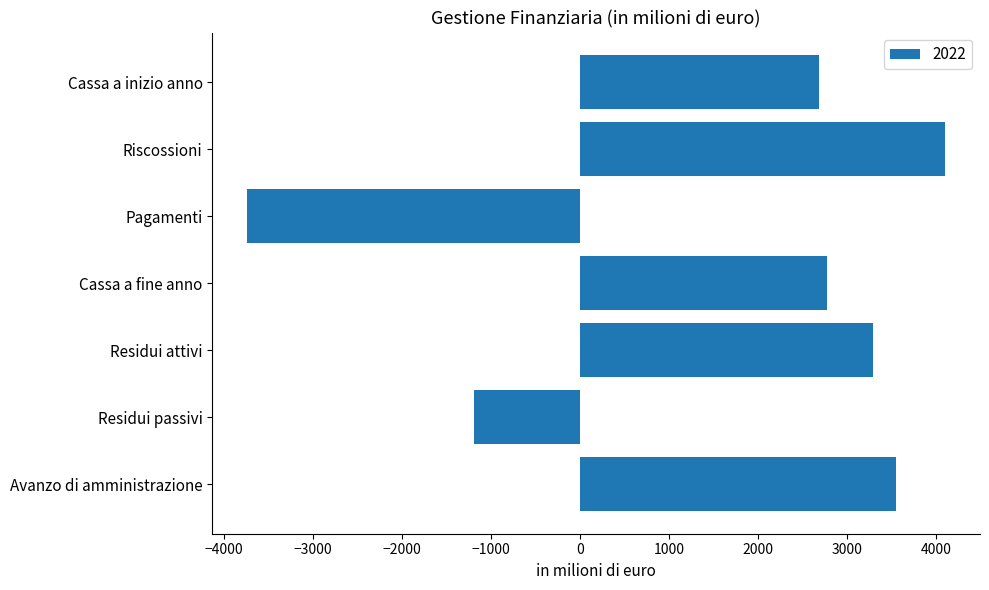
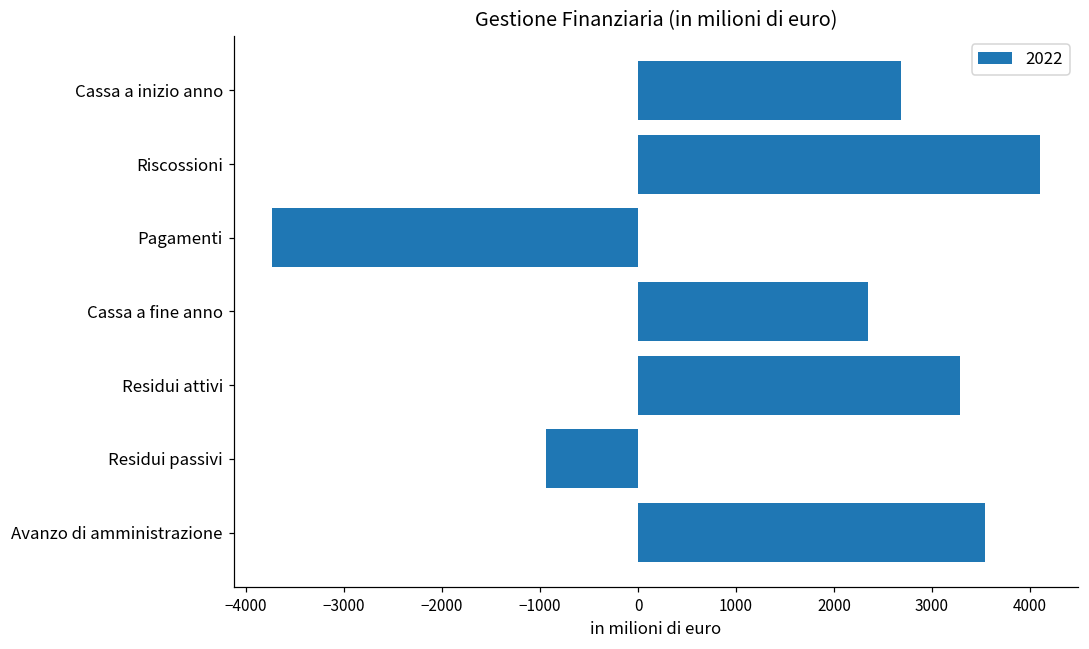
Cassa a fine anno: 2800 -> 2300
Residui passivi: -1200 -> -900
